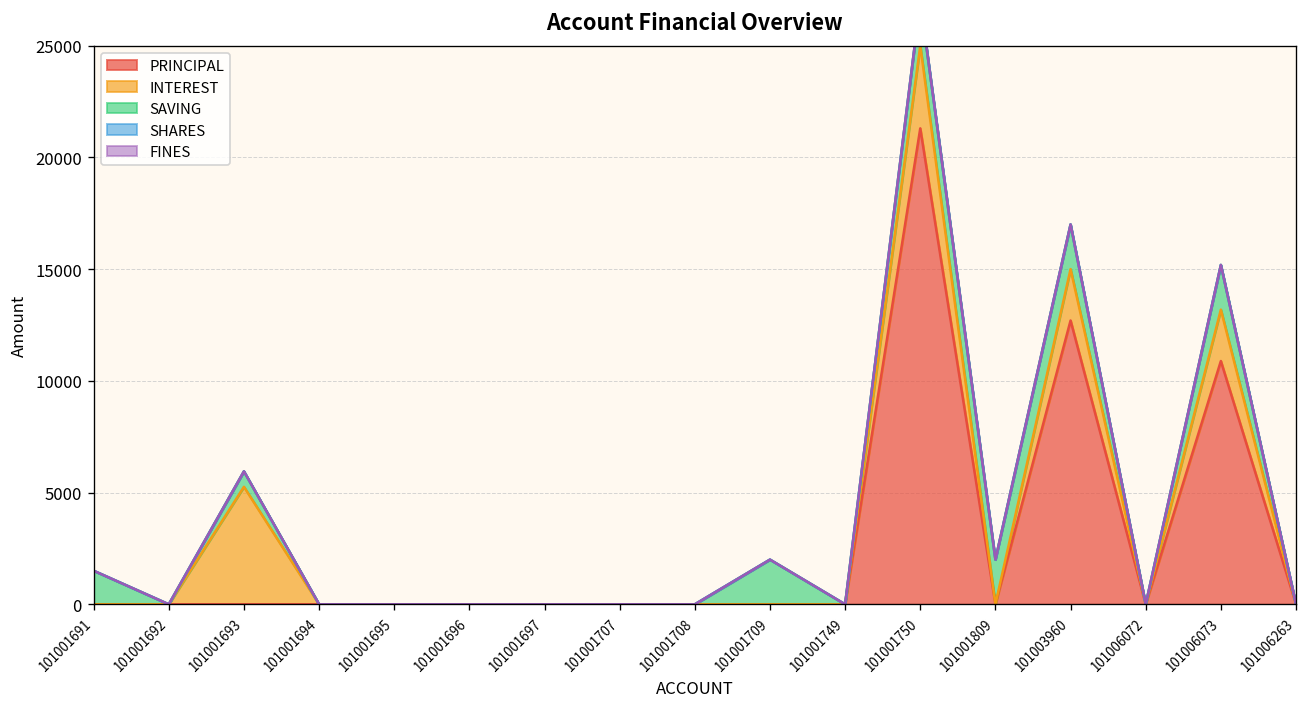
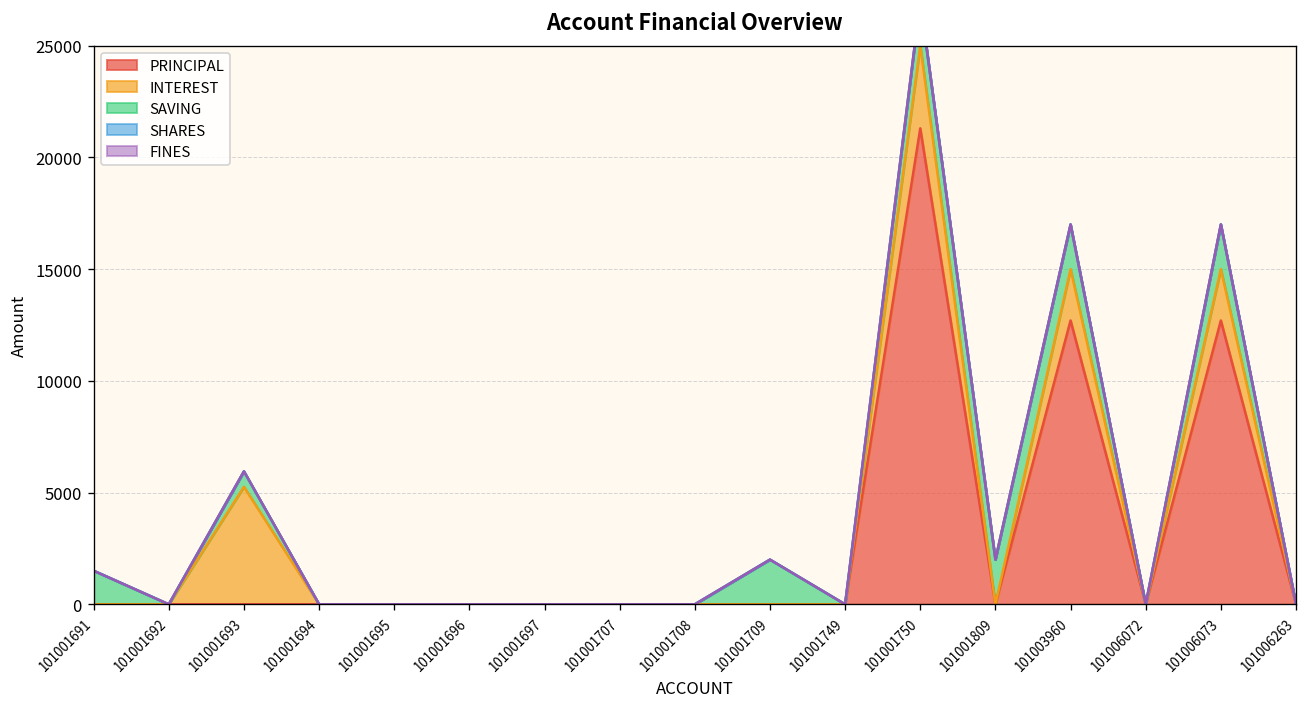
PRINCIPAL, 101006073: 10900 -> 12700
